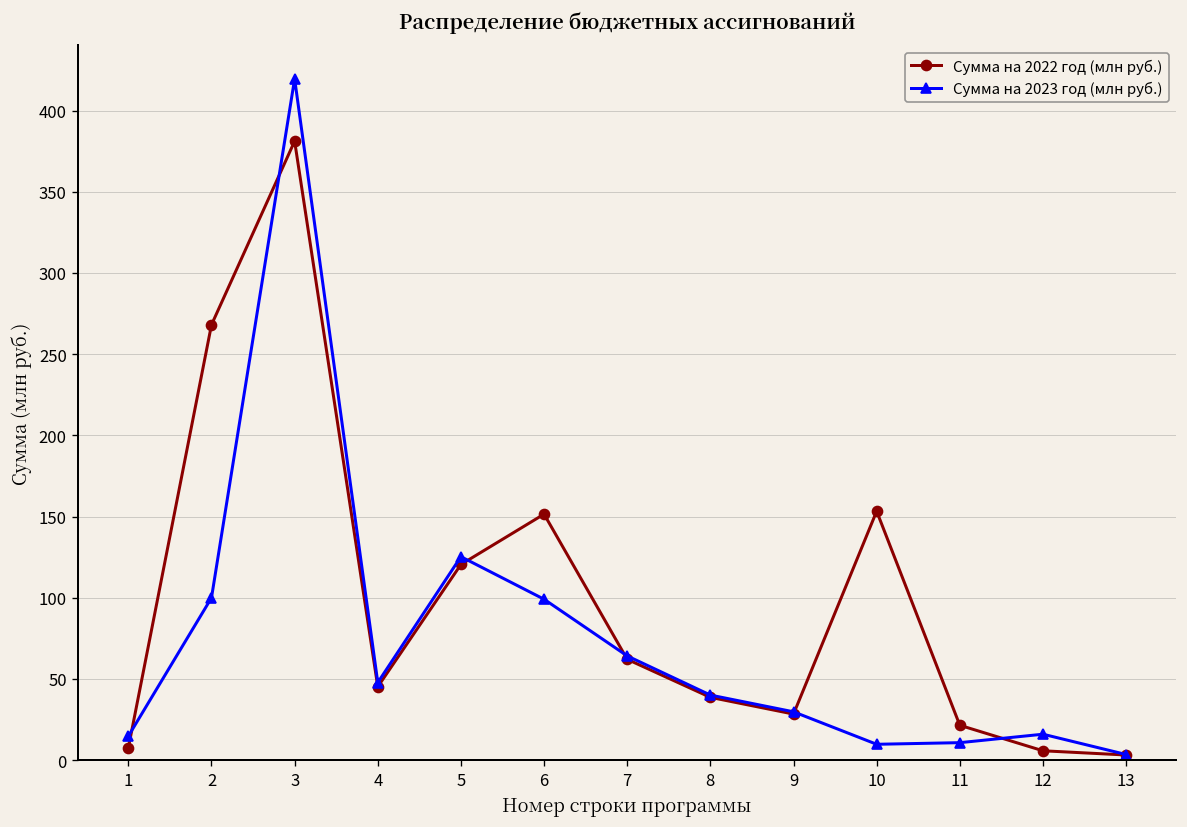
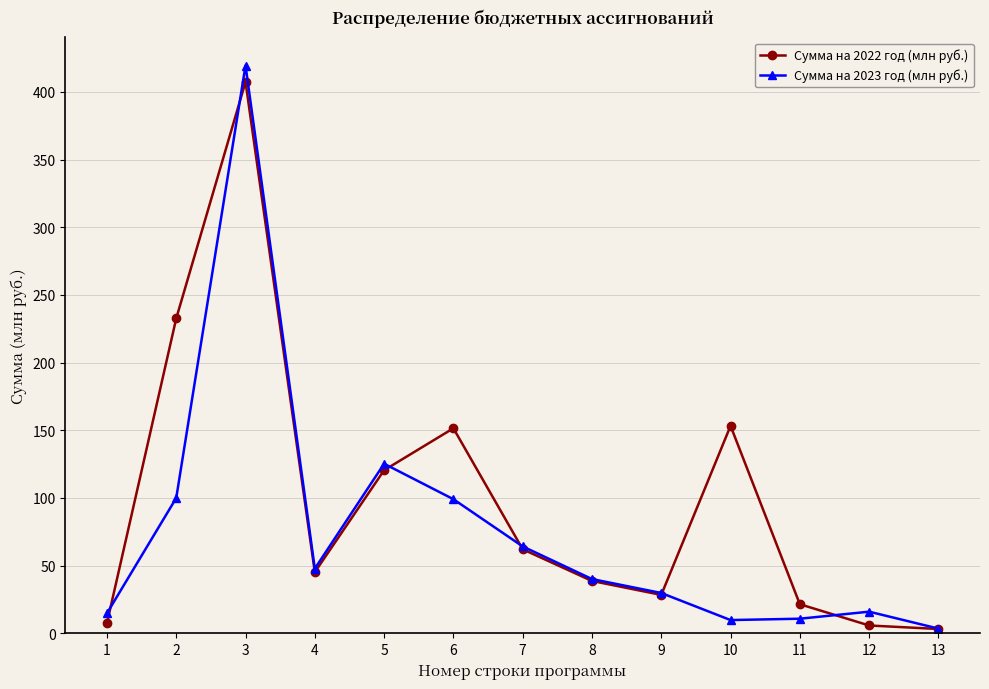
Сумма на 2022 год (млн руб.), 2: 268 -> 233
Сумма на 2022 год (млн руб.), 3: 381 -> 407
